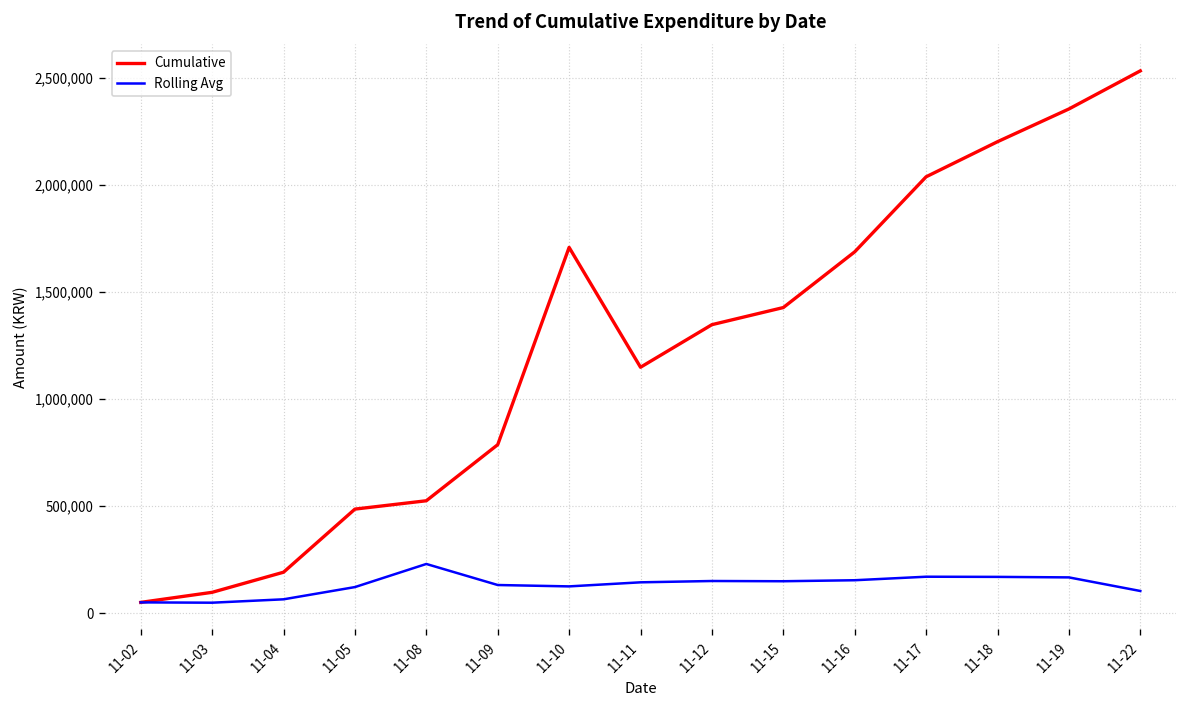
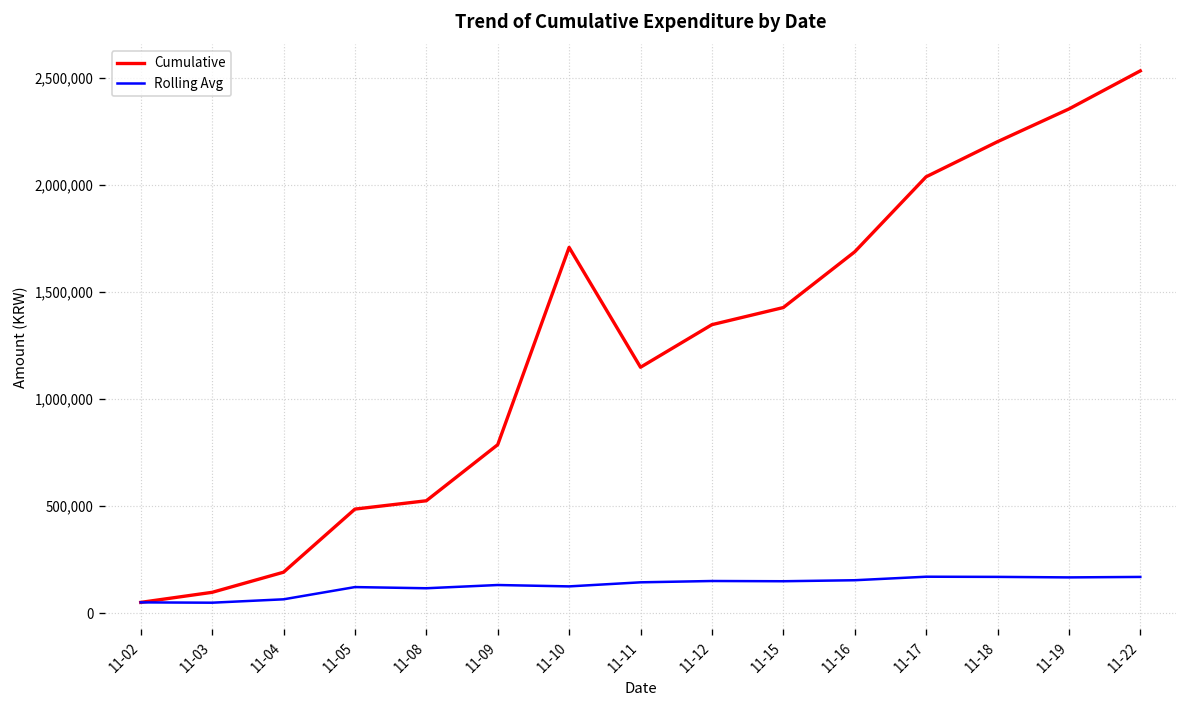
Rolling Avg, 11-08: 230,000 -> 120,000
Rolling Avg, 11-22: 100,000 -> 170,000
